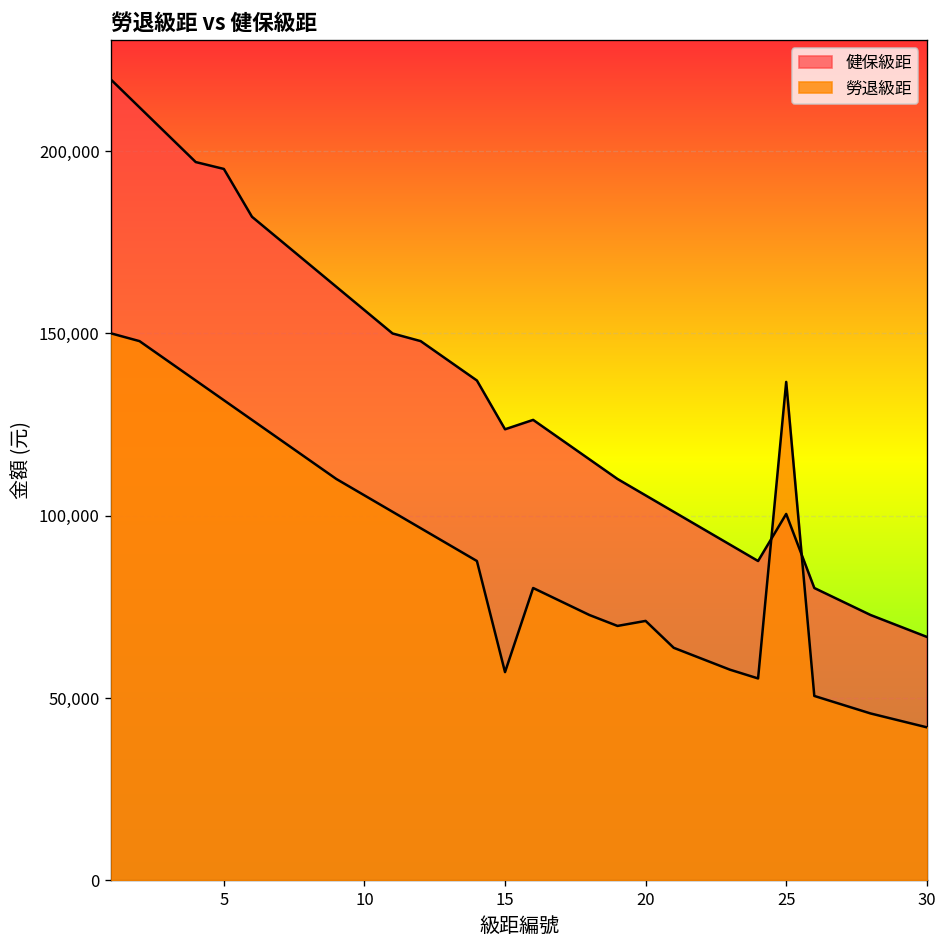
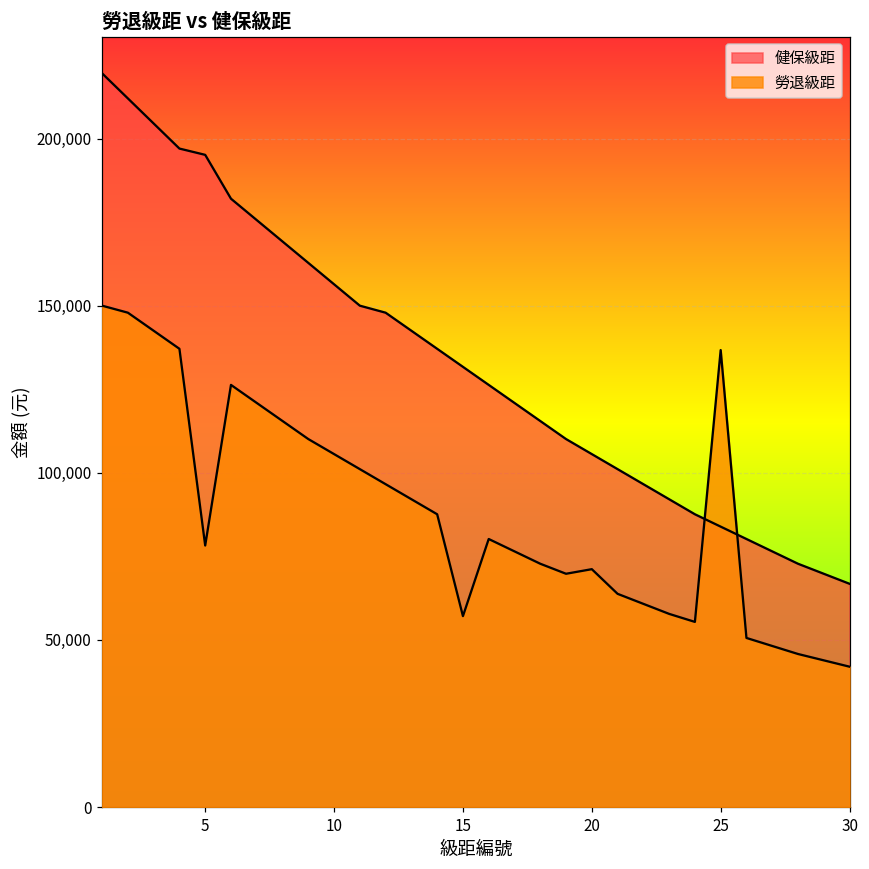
勞退級距, 5: 132,000 -> 78,000
健保級距, 15: 124,000 -> 132,000
健保級距, 25: 101,000 -> 84,000
